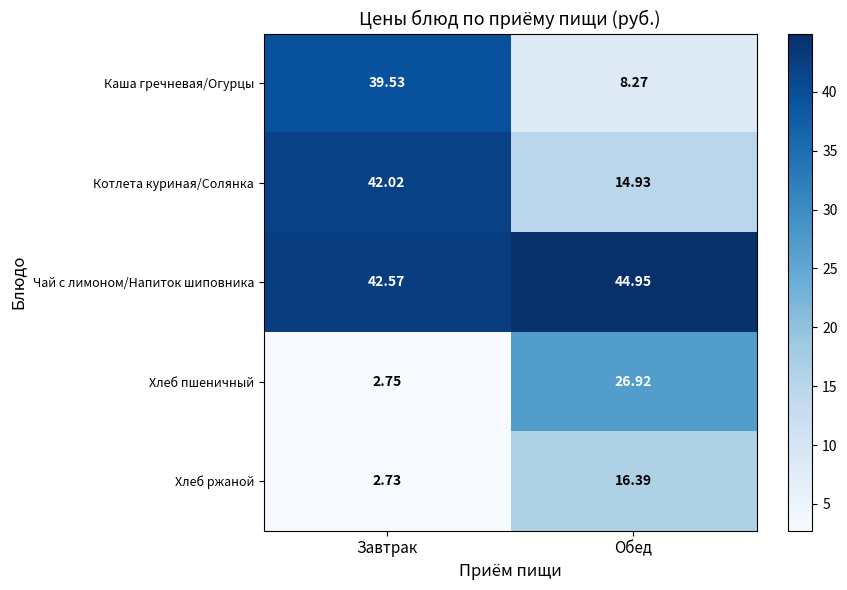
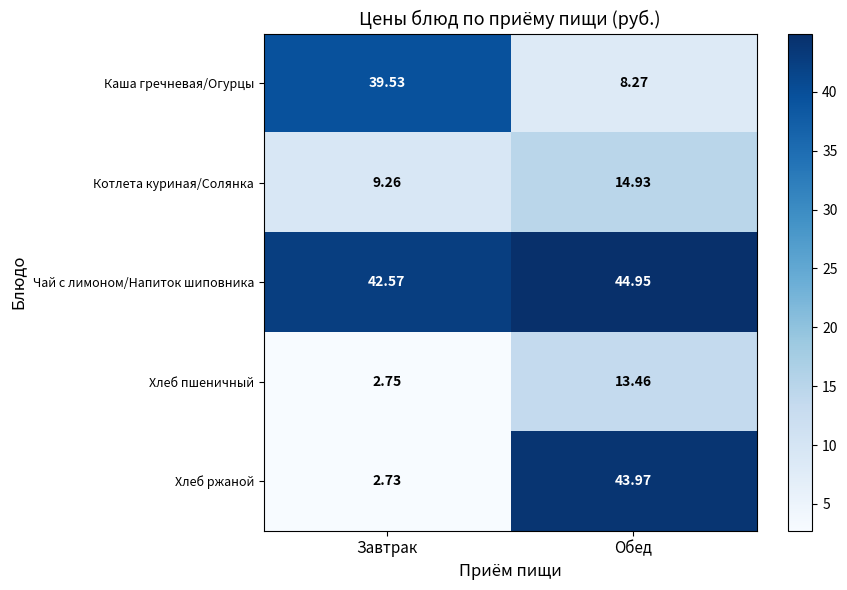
Котлета куриная/Солянка, Завтрак: 42.02 -> 9.26
Хлеб пшеничный, Обед: 26.92 -> 13.46
Хлеб ржаной, Обед: 16.39 -> 43.97
